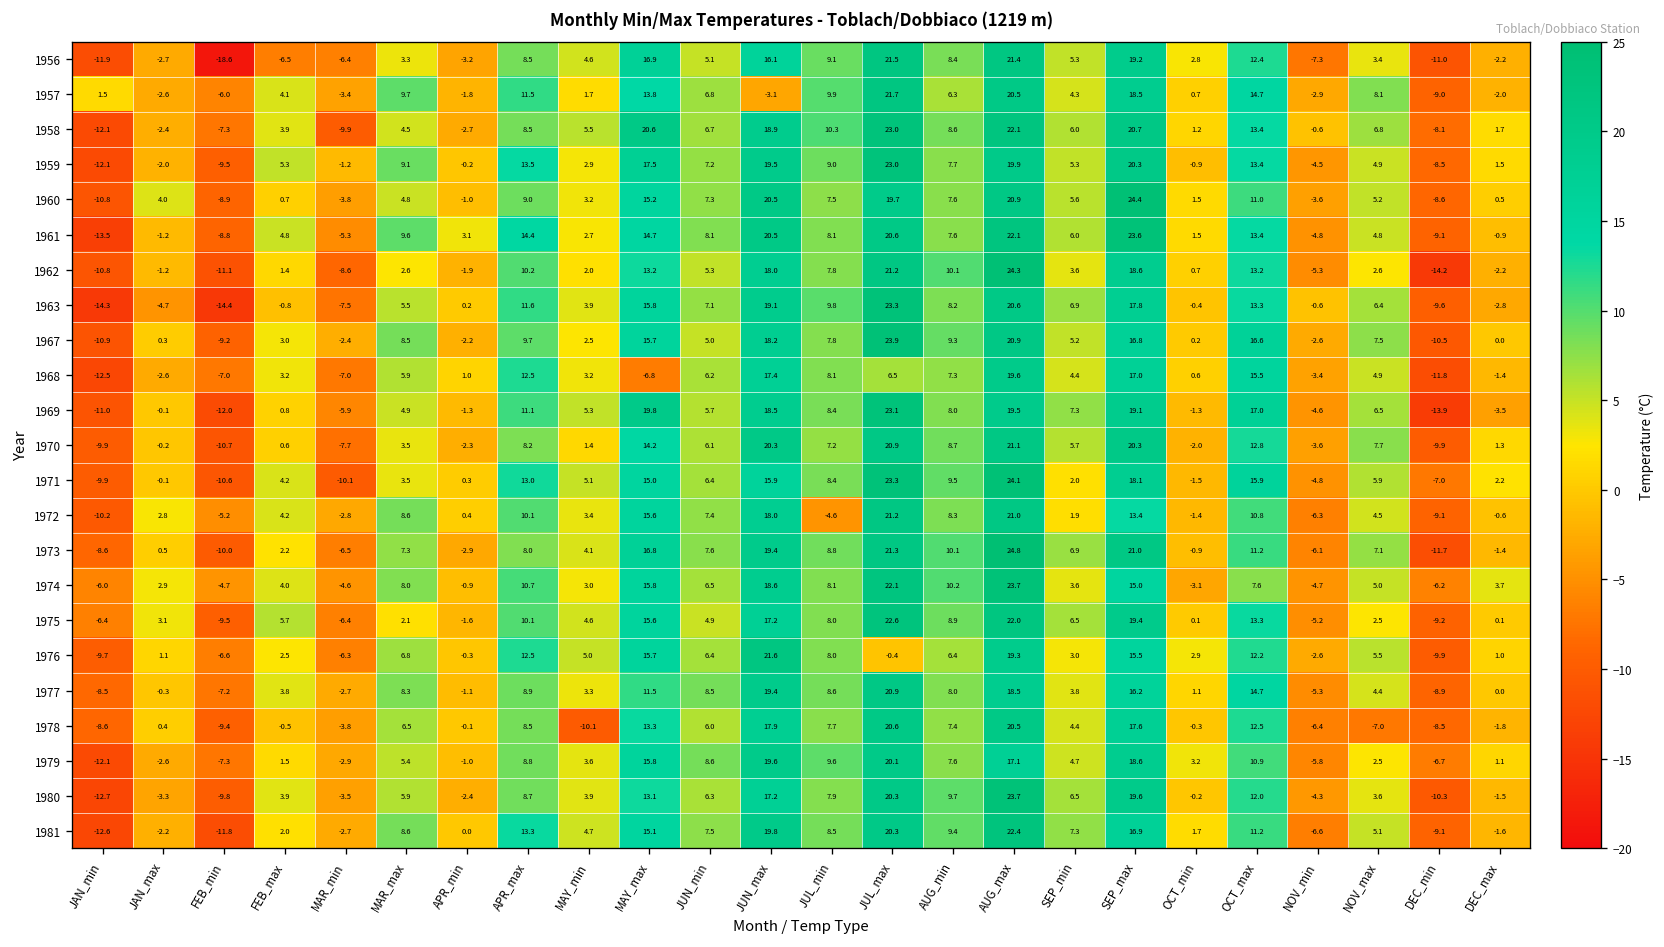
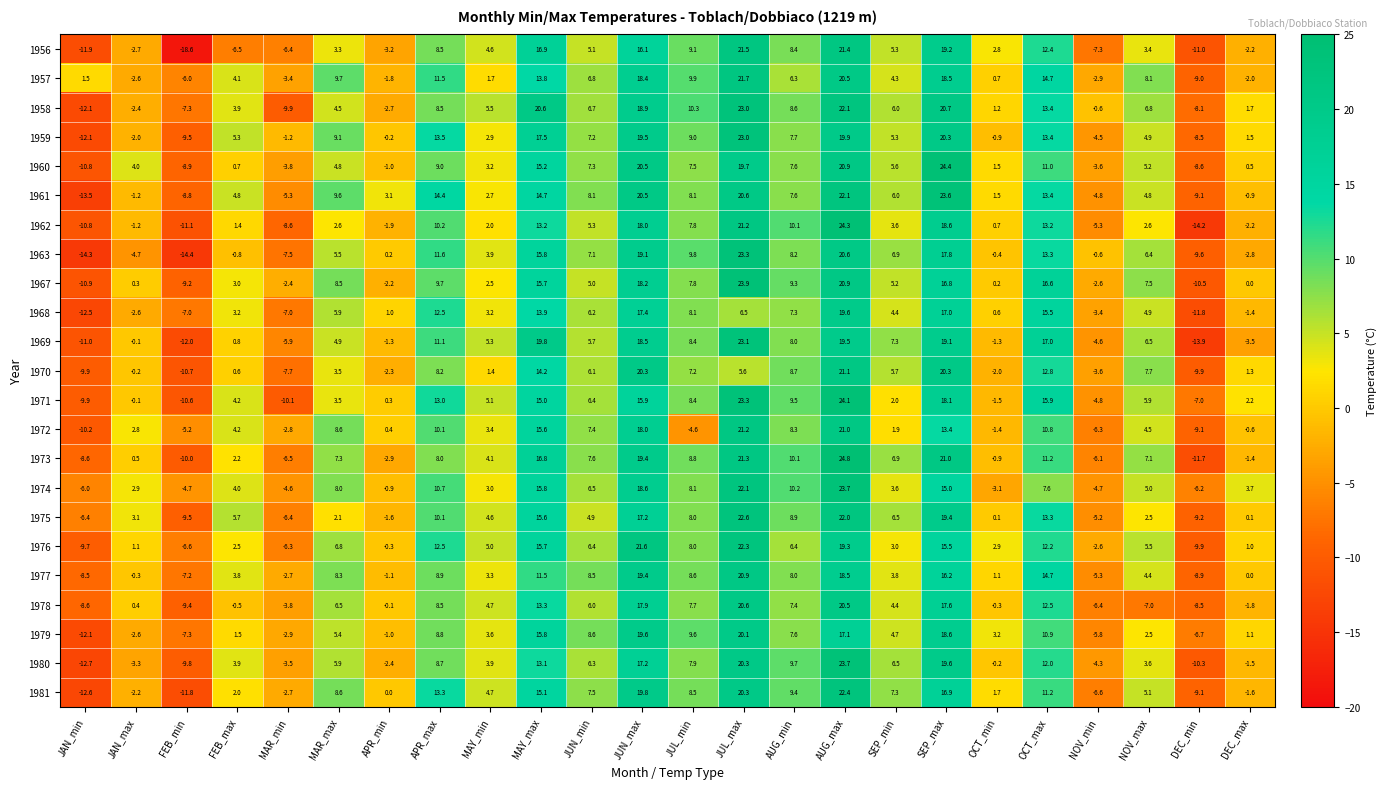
1957, JUN_max: -3.1 -> 18.4
1968, MAY_max: -6.8 -> 13.9
1970, JUL_max: 20.9 -> 5.6
1976, JUL_max: -0.4 -> 22.3
1978, MAY_min: -10.1 -> 4.7
